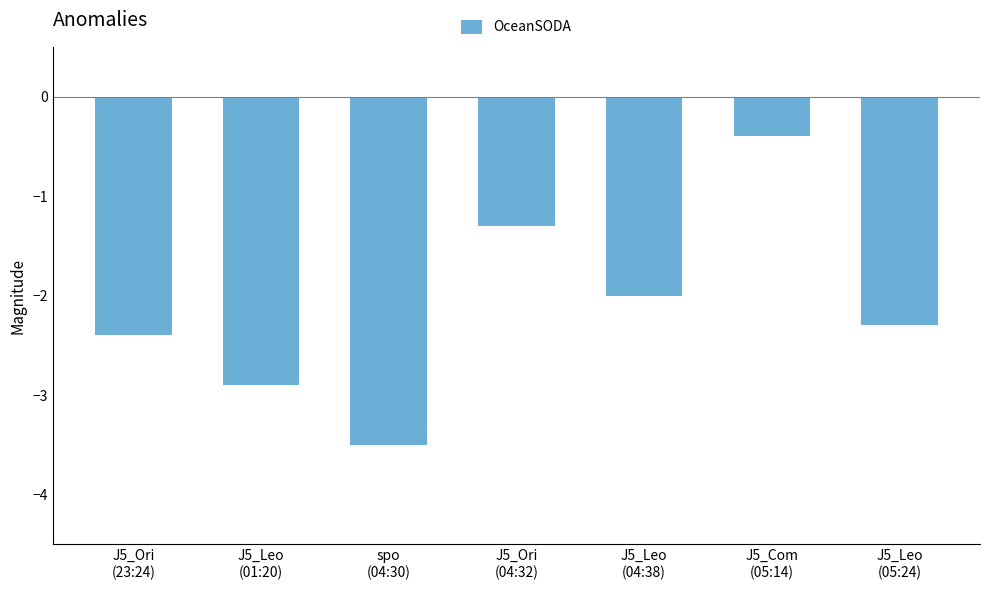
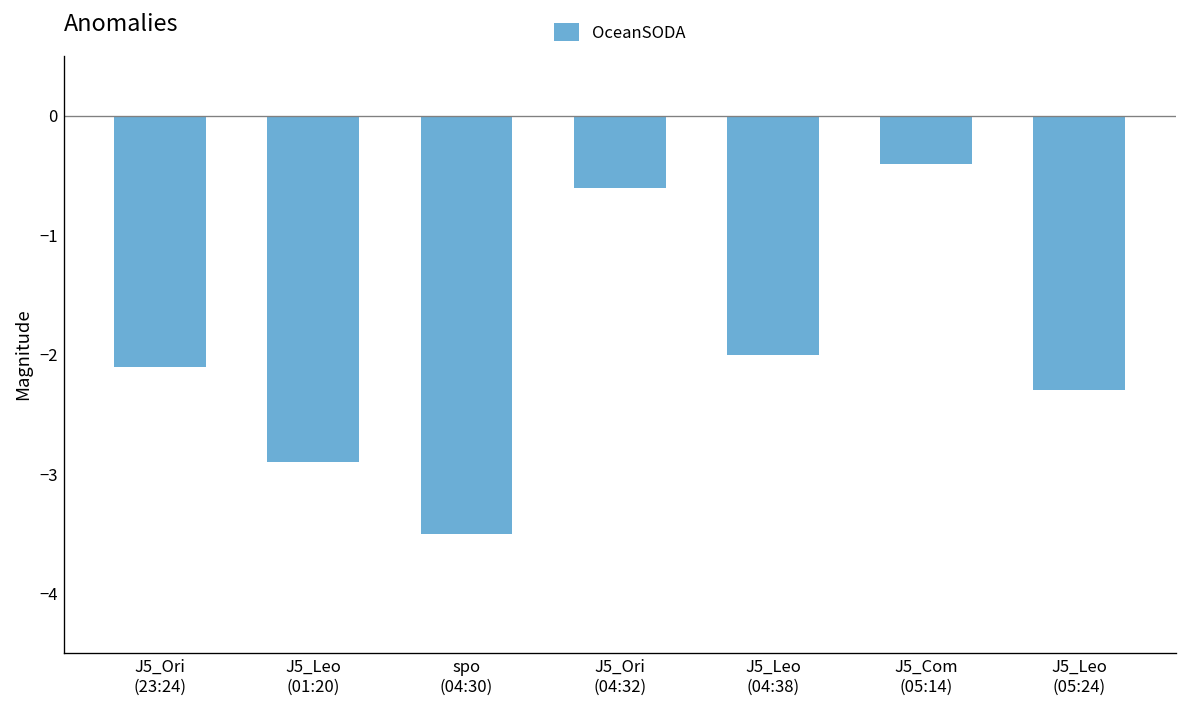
J5_Ori (23:24): -2.4 -> -2.1
J5_Ori (04:32): -1.3 -> -0.6
